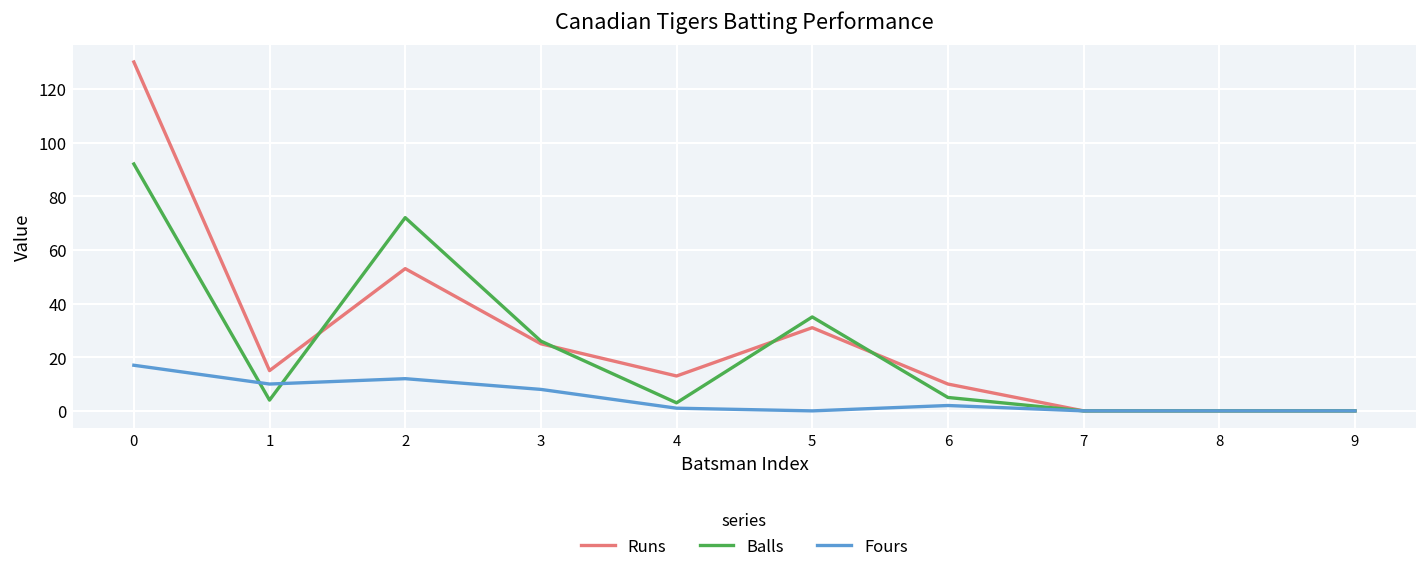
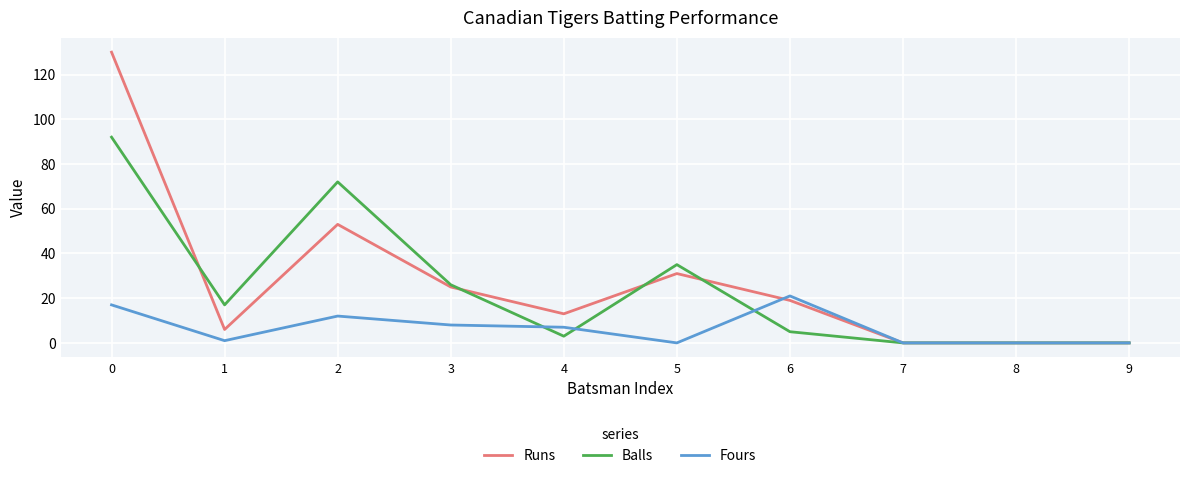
Runs, 1: 15 -> 6
Balls, 1: 4 -> 17
Fours, 1: 10 -> 1
Fours, 4: 1 -> 7
Runs, 6: 10 -> 19
Fours, 6: 2 -> 21
